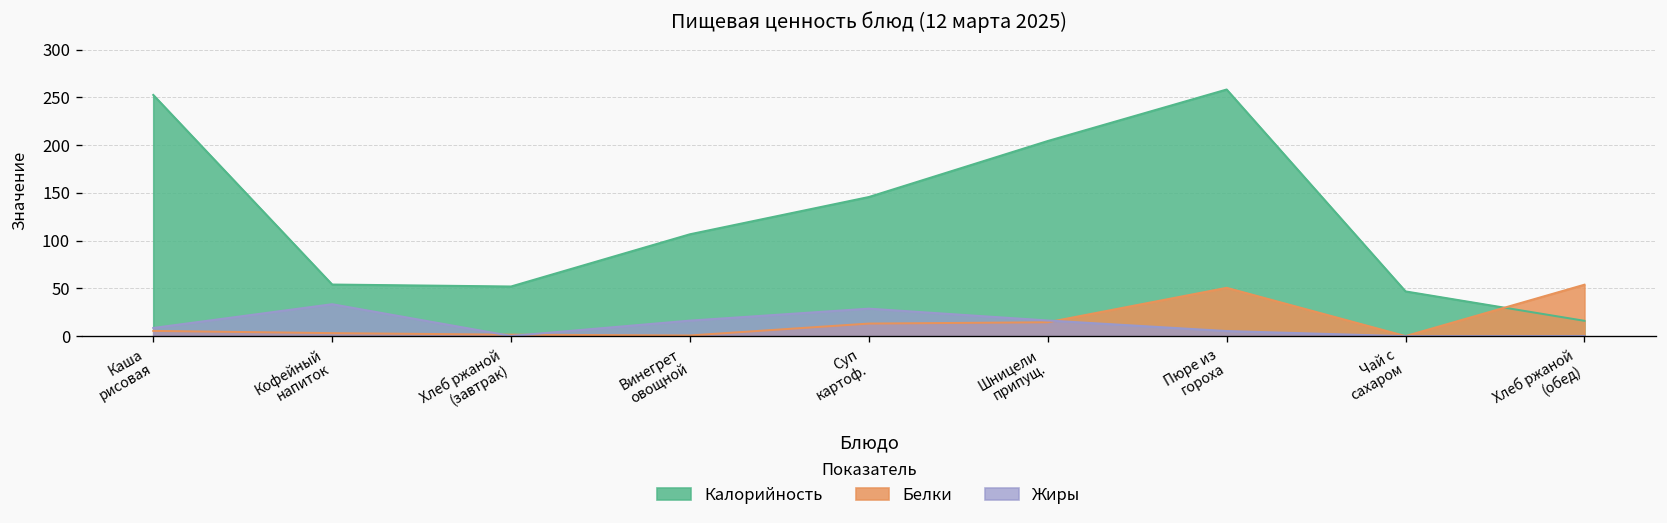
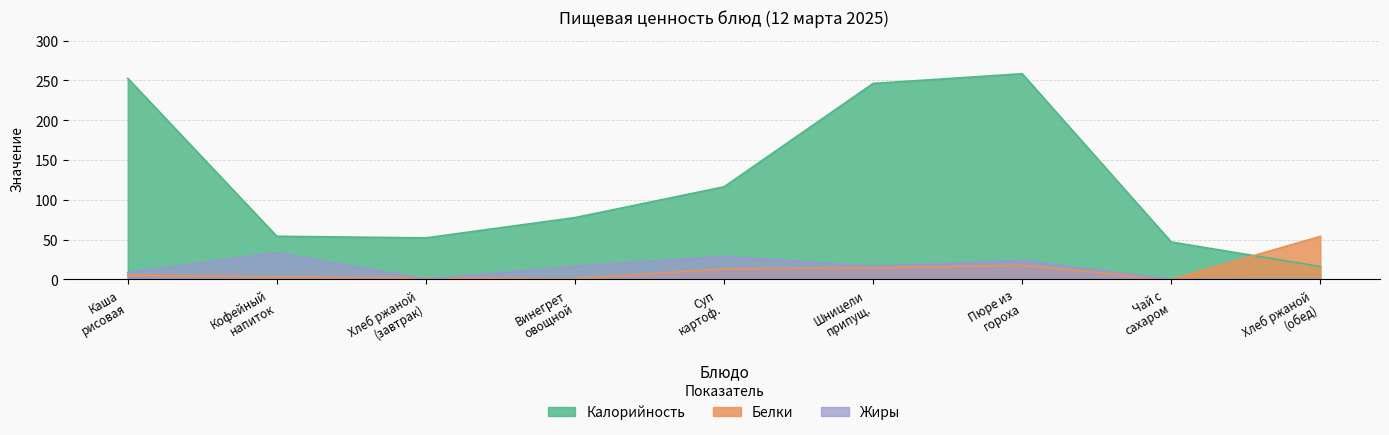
Калорийность, Винегрет овощной: 110 -> 80
Калорийность, Суп картоф.: 150 -> 120
Калорийность, Шницели припущ.: 200 -> 250
Белки, Пюре из гороха: 50 -> 20
Жиры, Пюре из гороха: 10 -> 20
